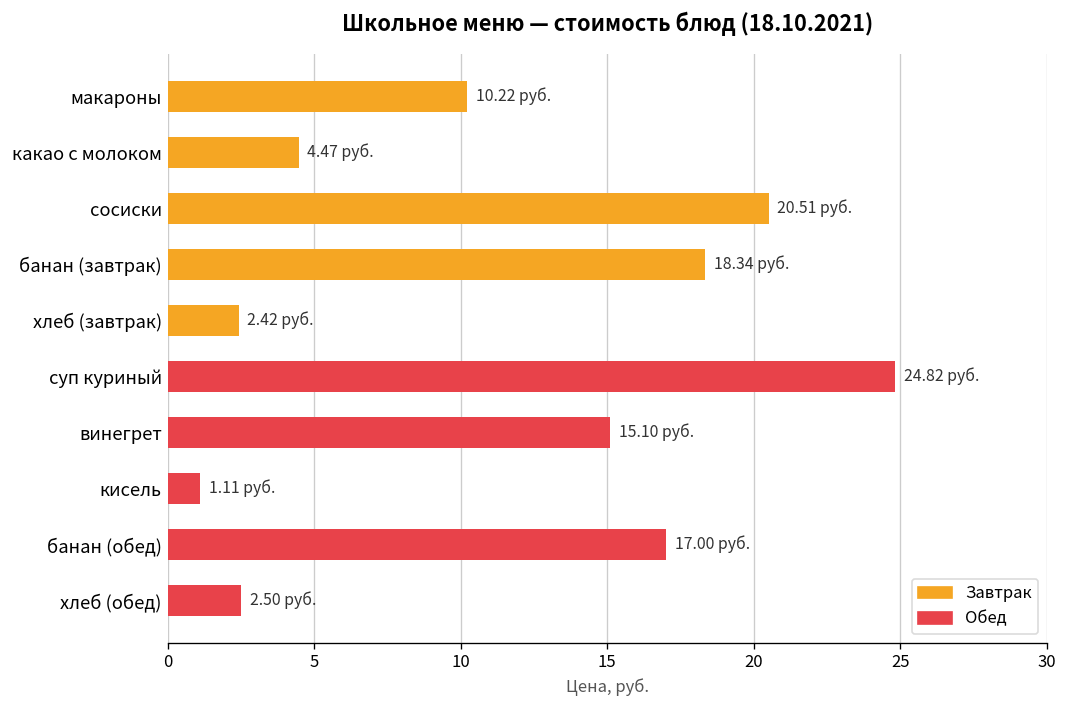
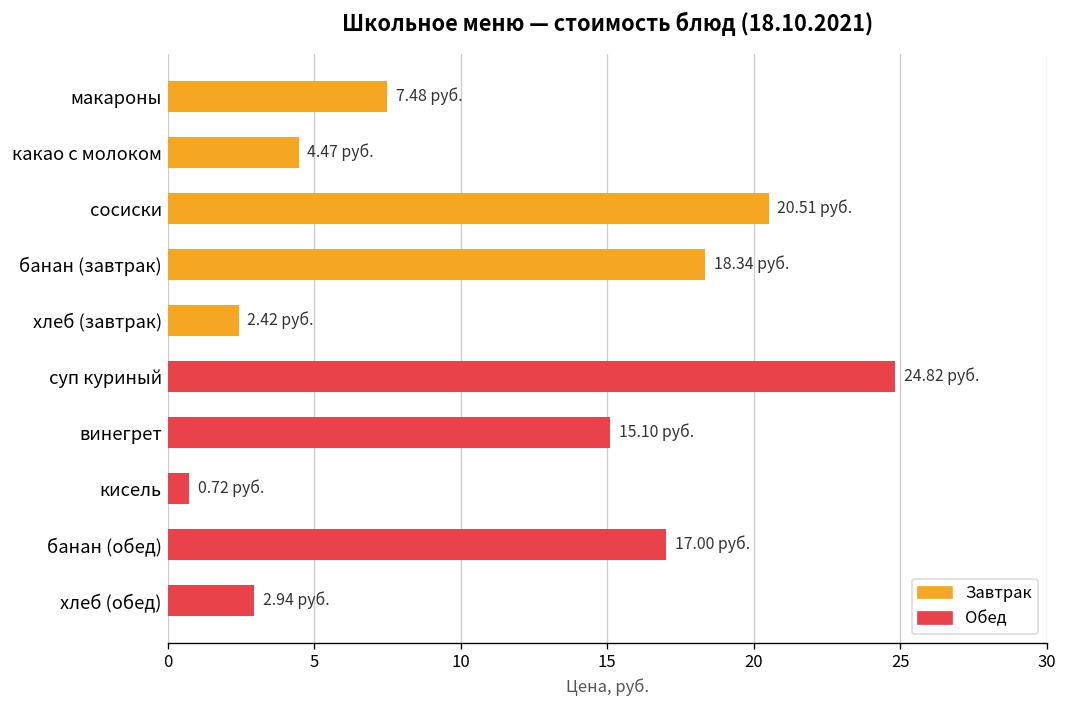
макароны: 10.22 -> 7.48
кисель: 1.11 -> 0.72
хлеб (обед): 2.50 -> 2.94
